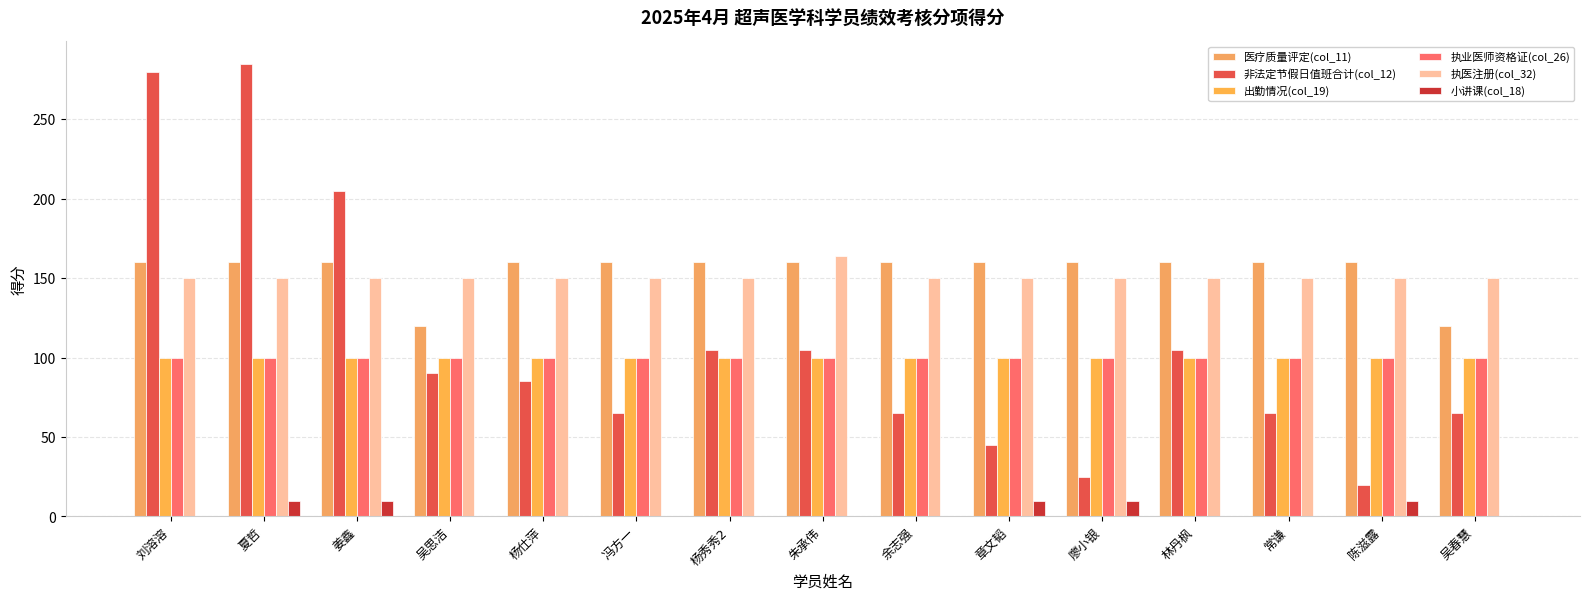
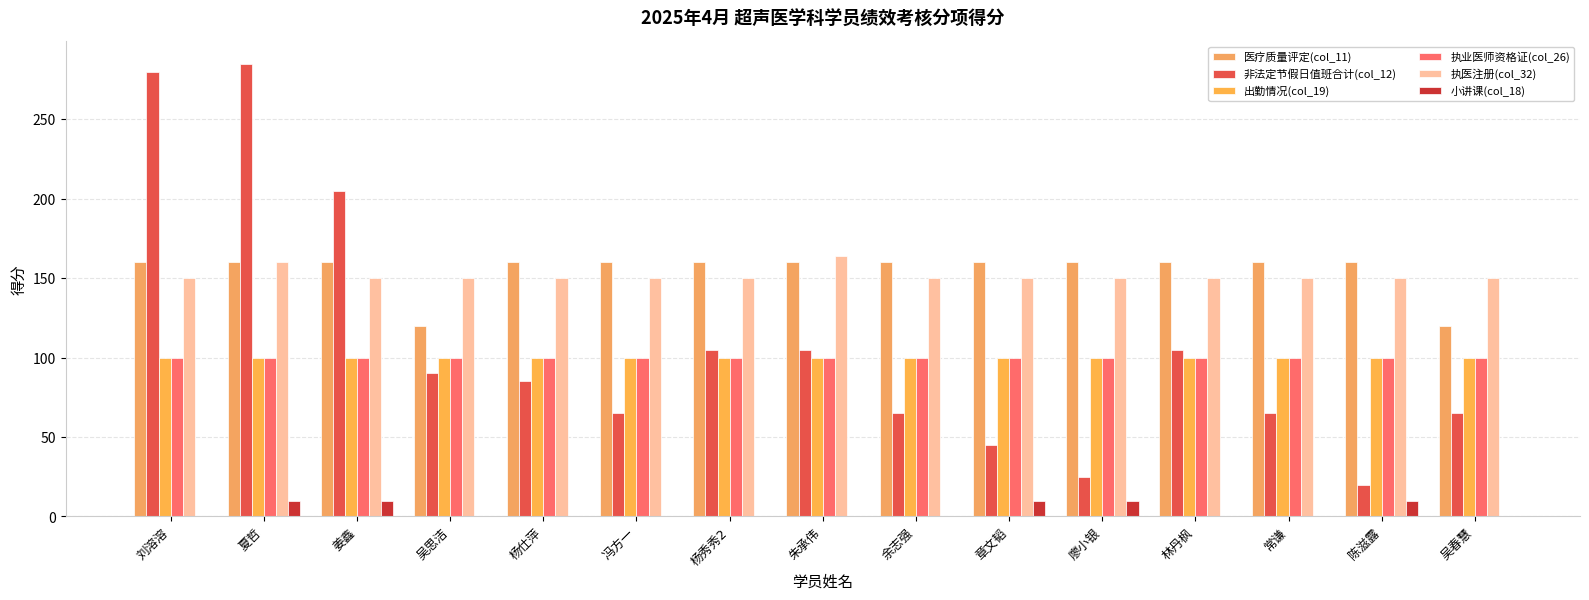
执医注册(col_32), 夏哲: 150 -> 160
